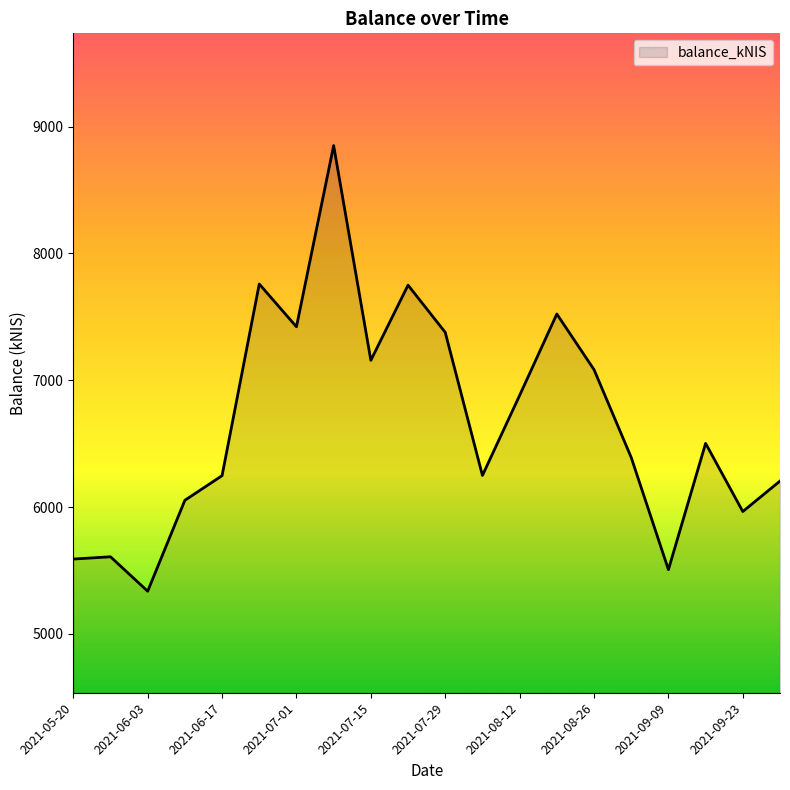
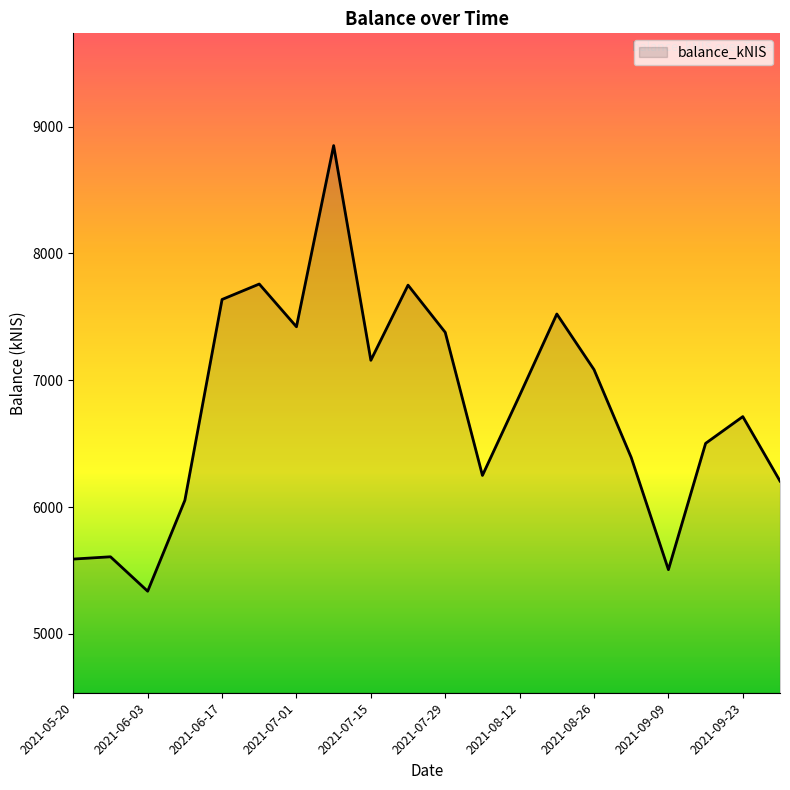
2021-06-17: 6250 -> 7640
2021-09-23: 5960 -> 6710
